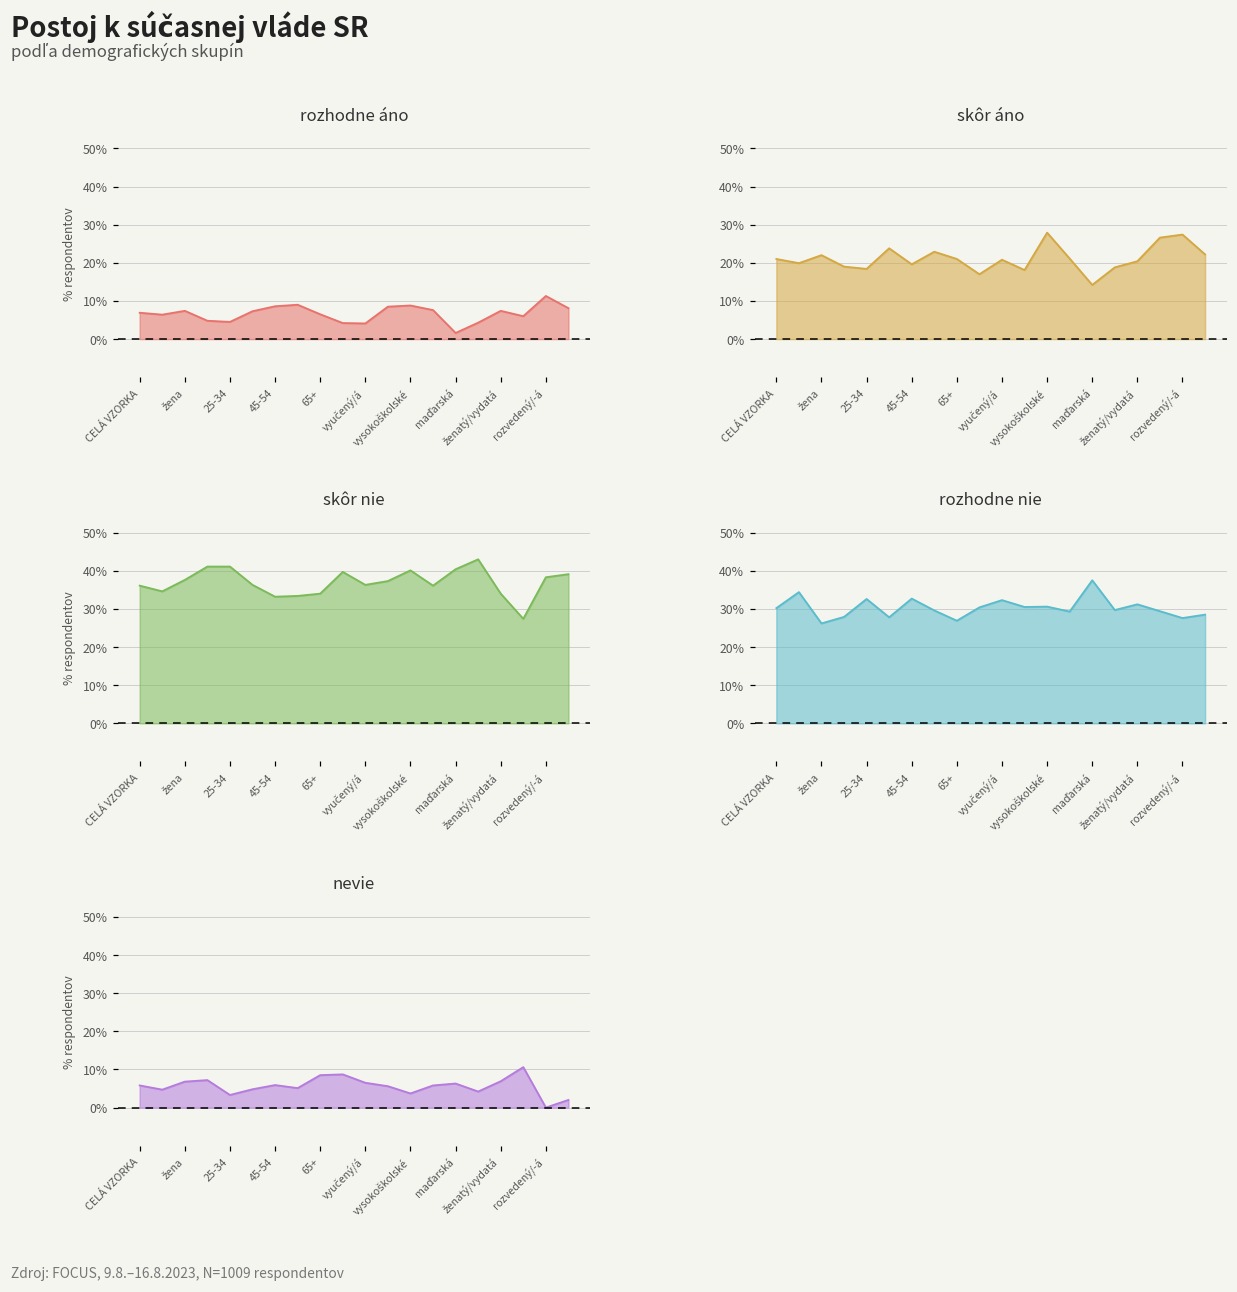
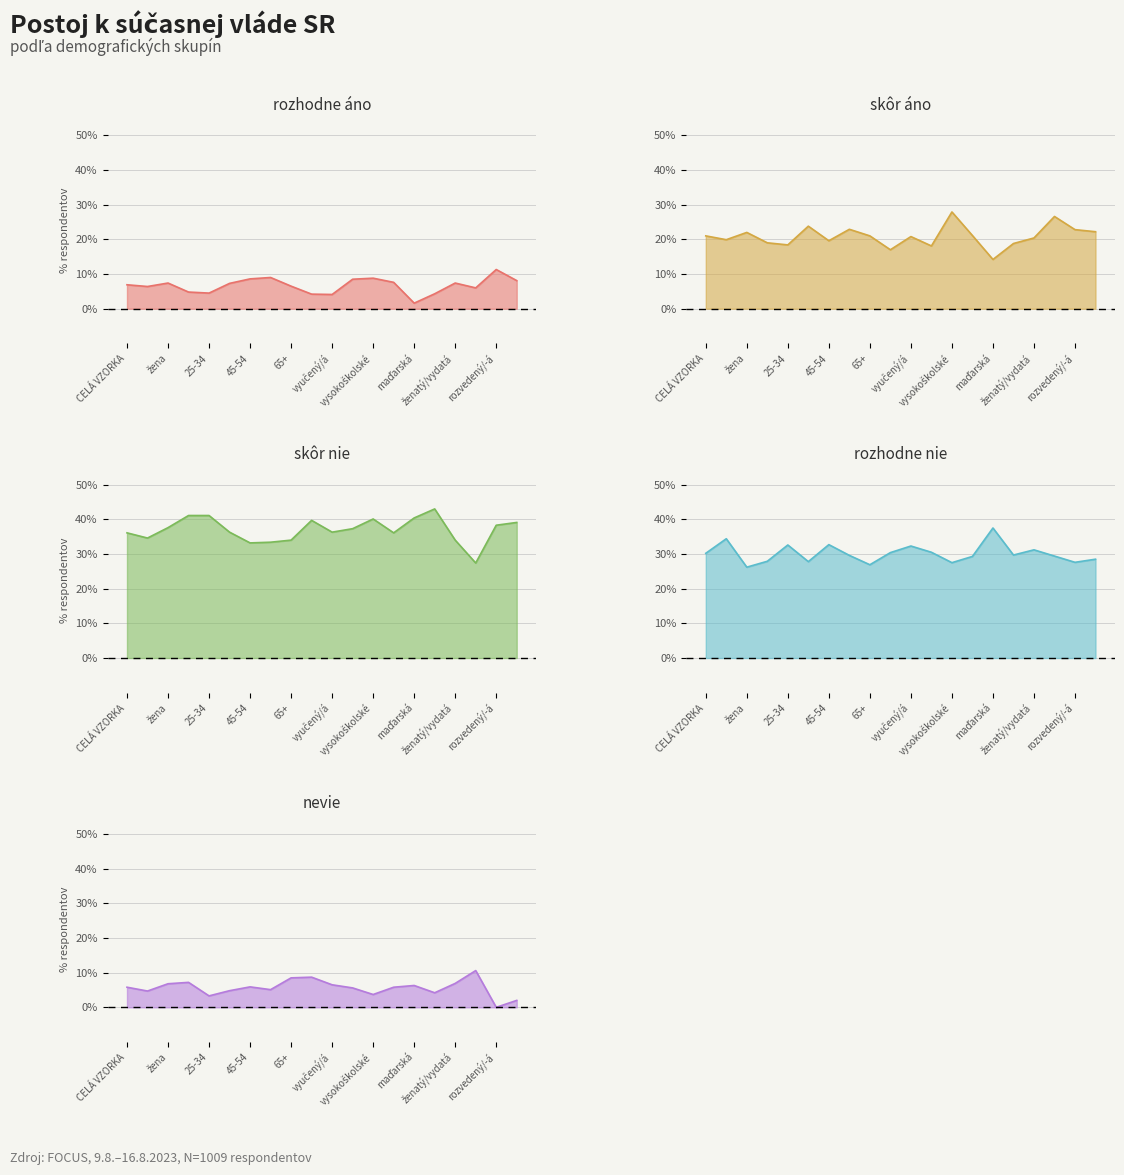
skôr áno, rozvedený/-á: 27% -> 23%
rozhodne nie, vysokoškolské: 31% -> 28%
